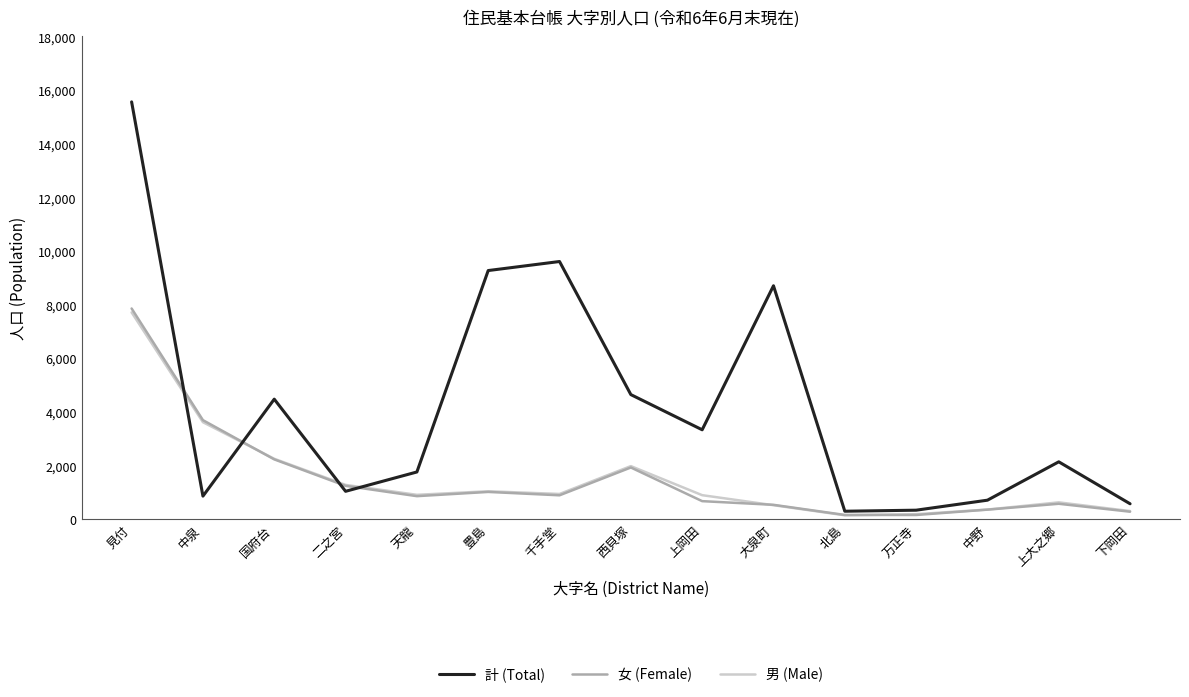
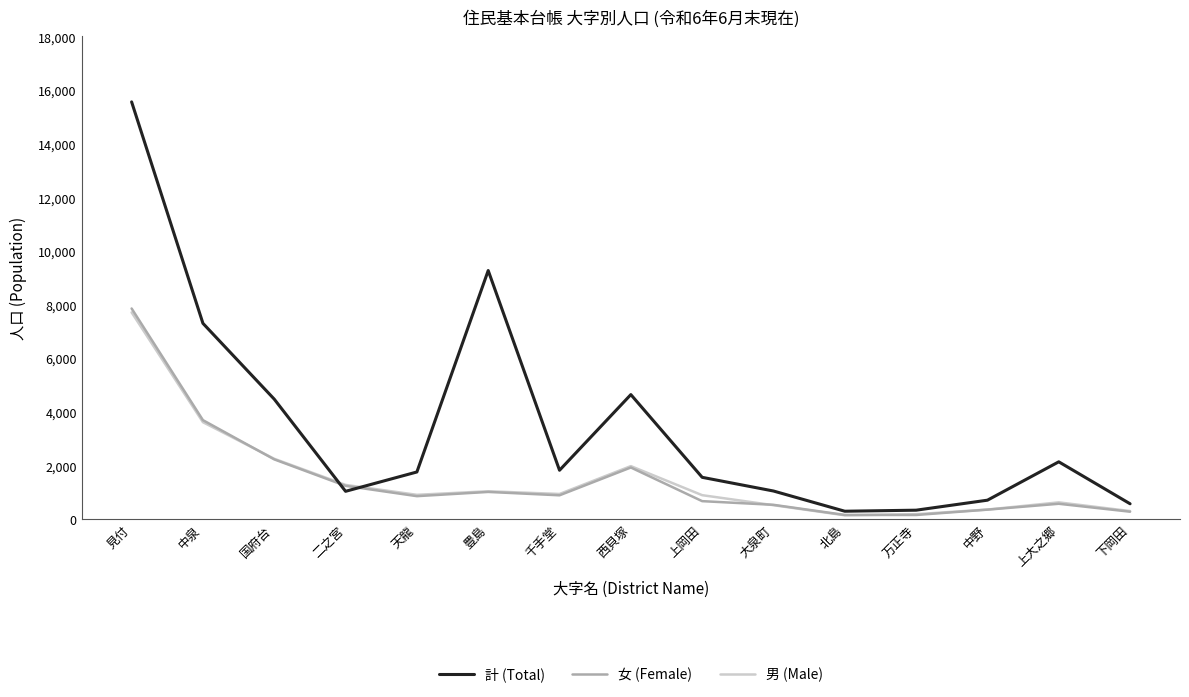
計 (Total), 中泉: 900 -> 7,300
計 (Total), 千手堂: 9,600 -> 1,800
計 (Total), 上岡田: 3,300 -> 1,600
計 (Total), 大泉町: 8,700 -> 1,000
